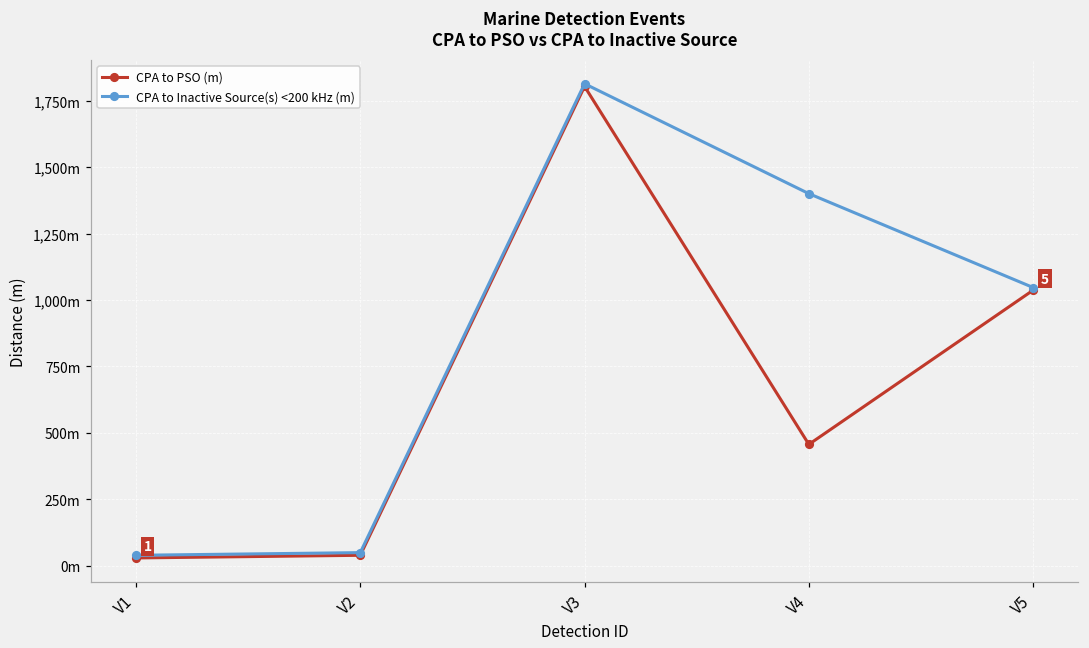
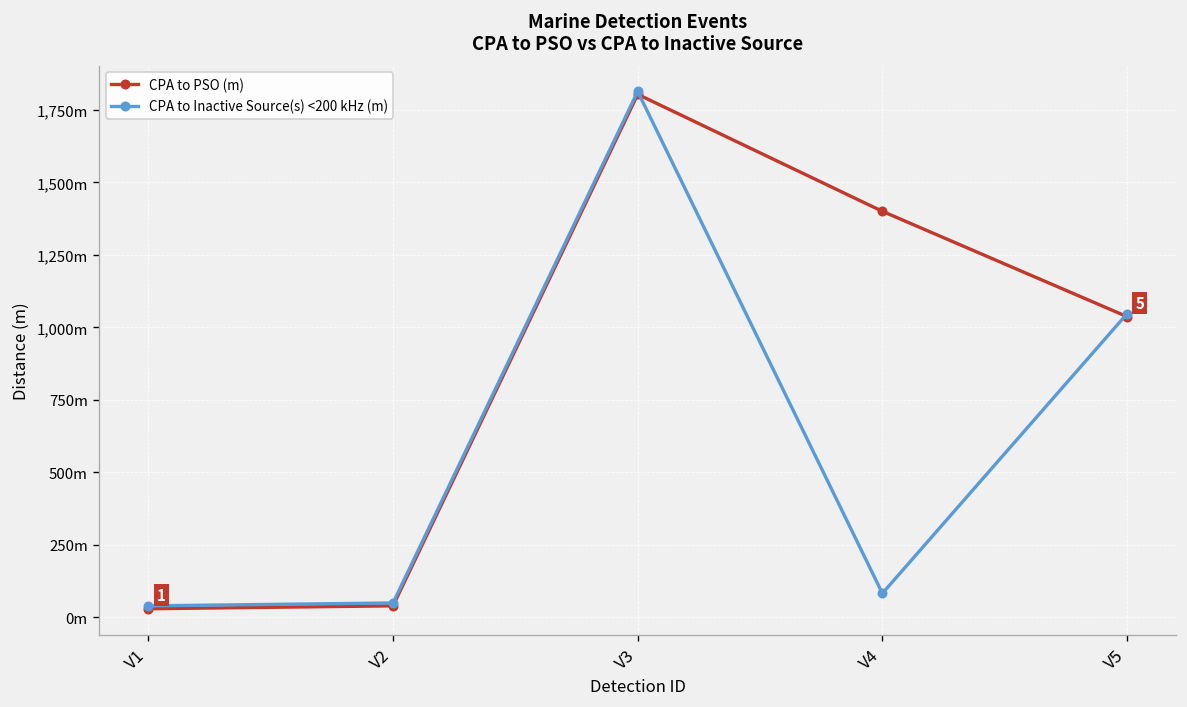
CPA to PSO (m), V4: 460m -> 1,400m
CPA to Inactive Source(s) <200 kHz (m), V4: 1,400m -> 80m
